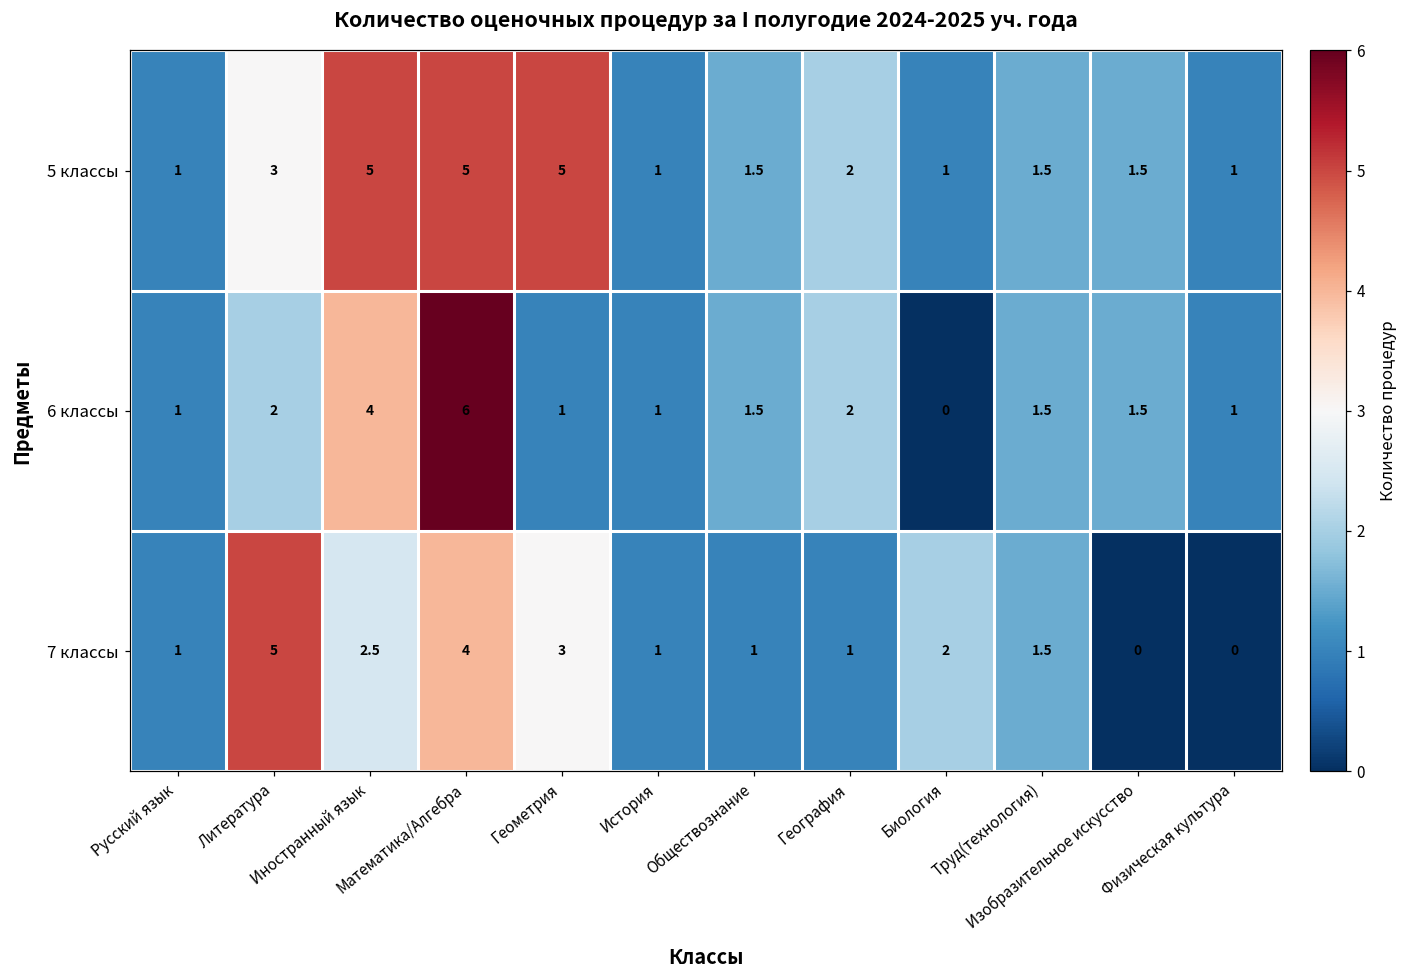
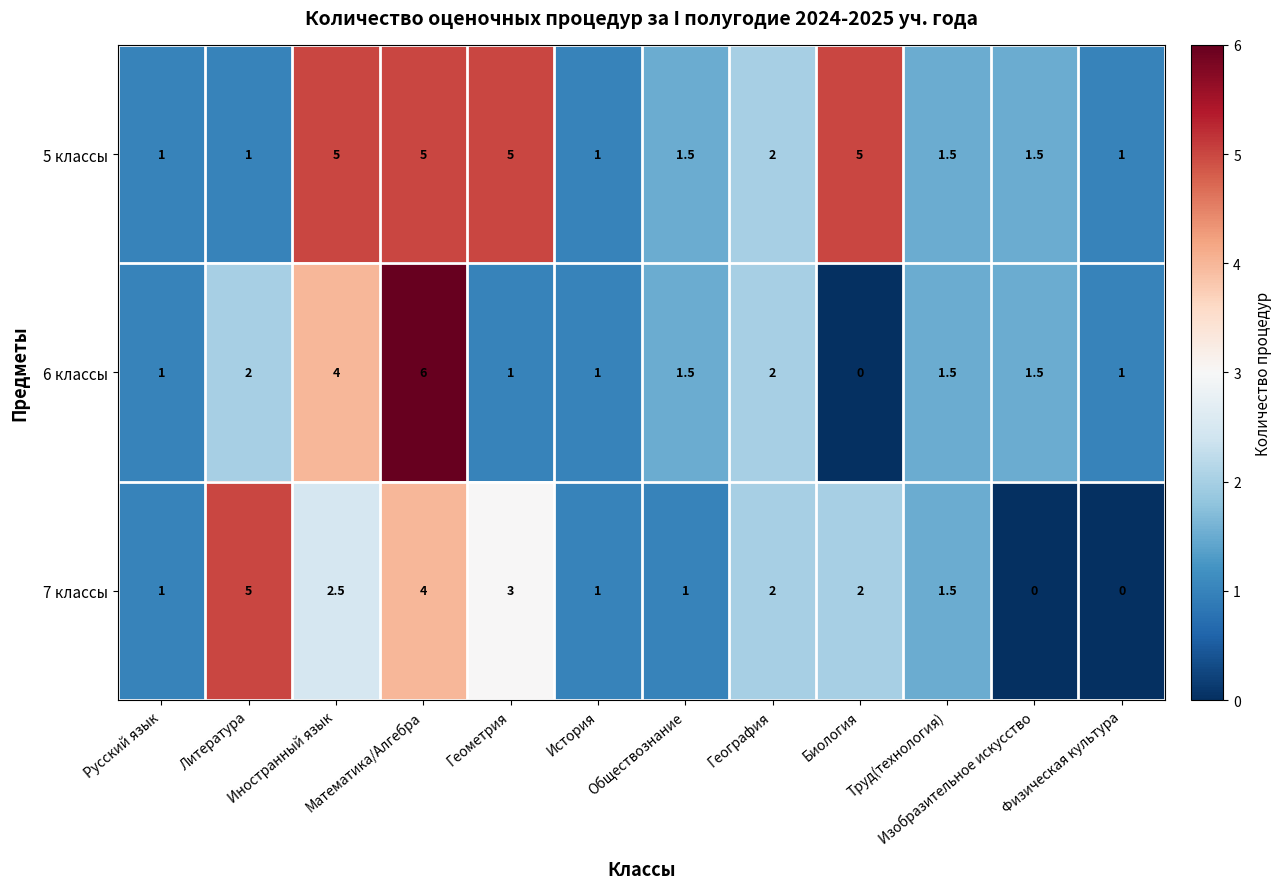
5 классы, Литература: 3 -> 1
5 классы, Биология: 1 -> 5
7 классы, География: 1 -> 2
